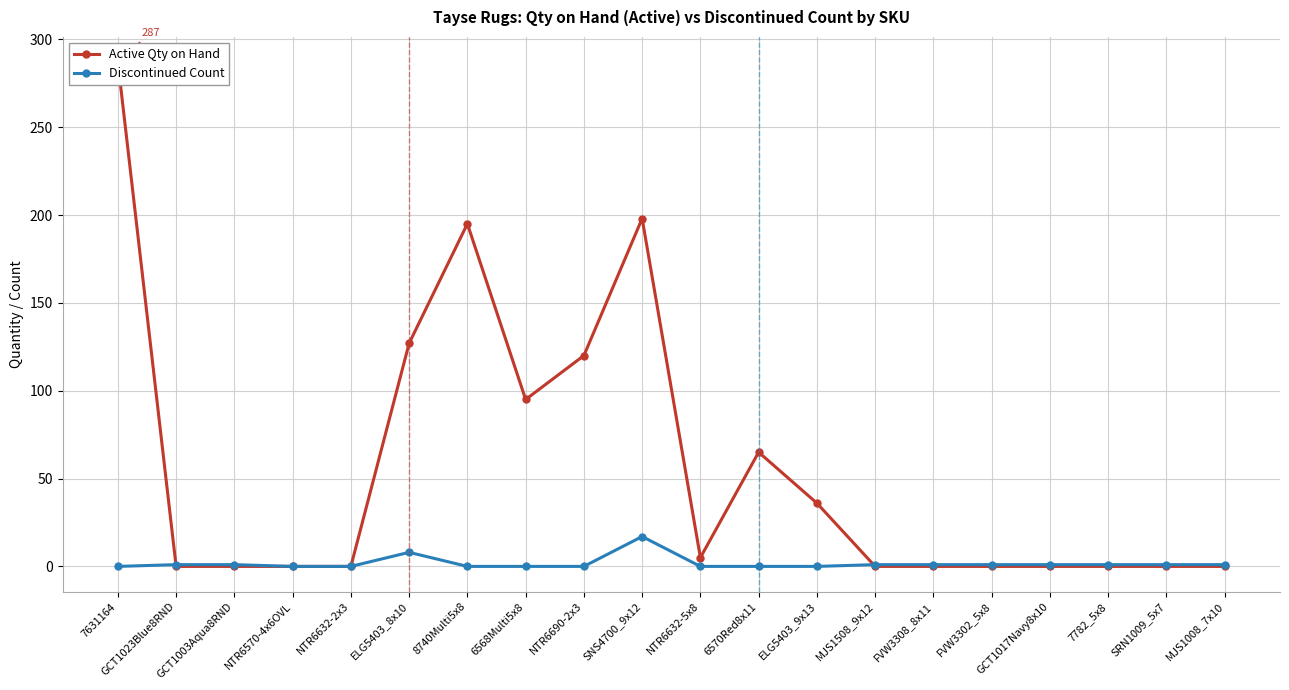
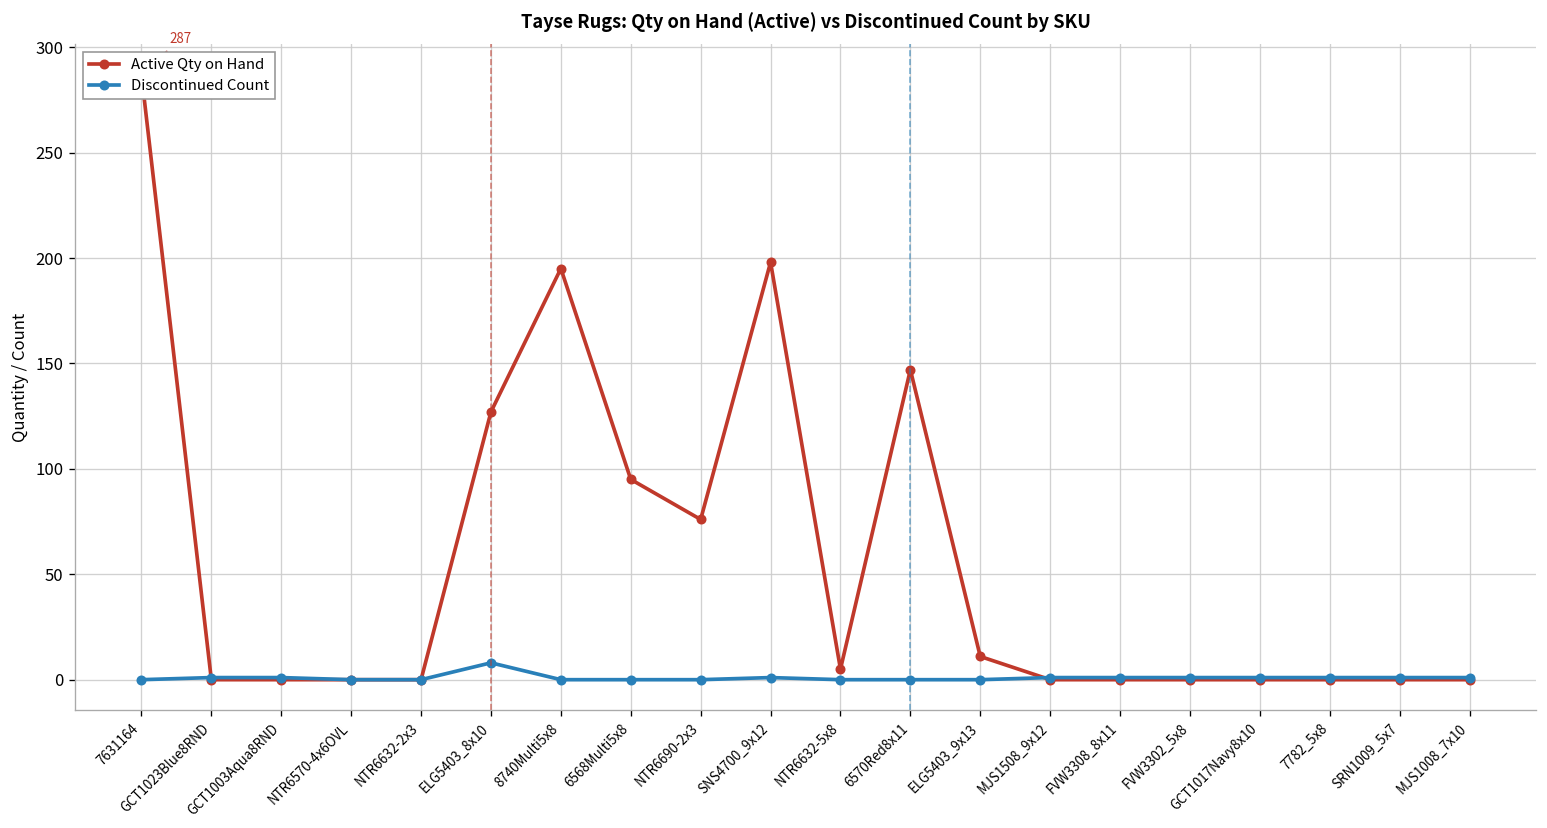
Active Qty on Hand, NTR6690-2x3: 120 -> 76
Discontinued Count, SNS4700_9x12: 17 -> 1
Active Qty on Hand, 6570Red8x11: 65 -> 147
Active Qty on Hand, ELG5403_9x13: 36 -> 11
